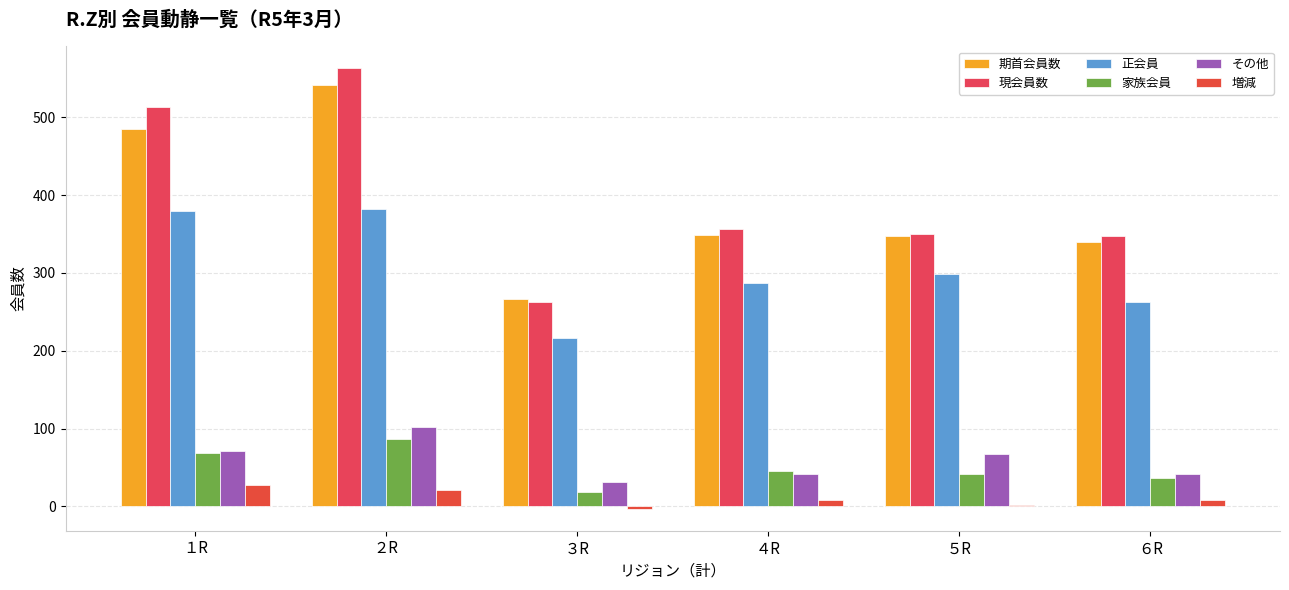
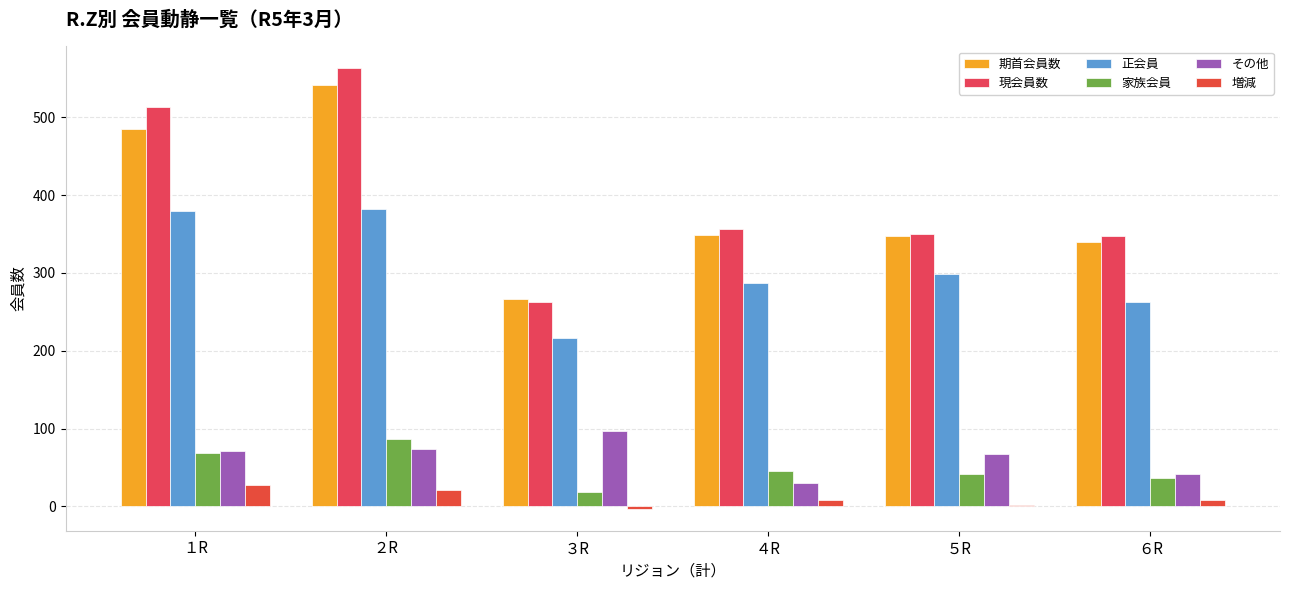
その他, ２R: 100 -> 70
その他, ３R: 30 -> 100
その他, ４R: 40 -> 30
